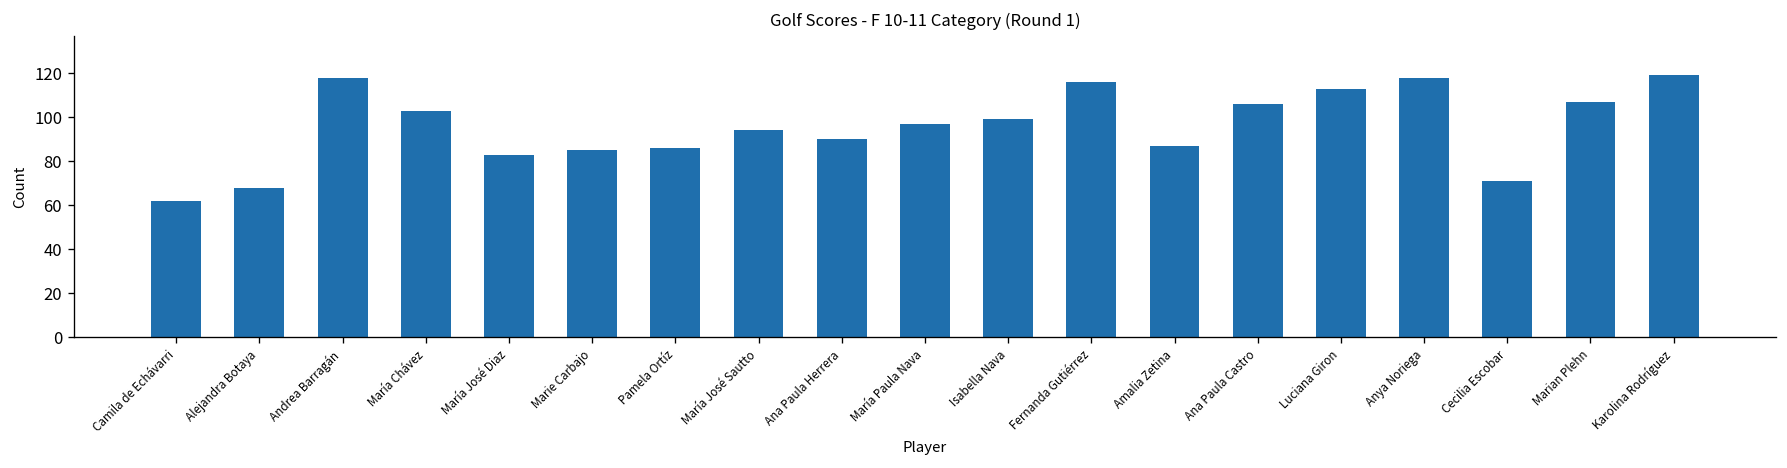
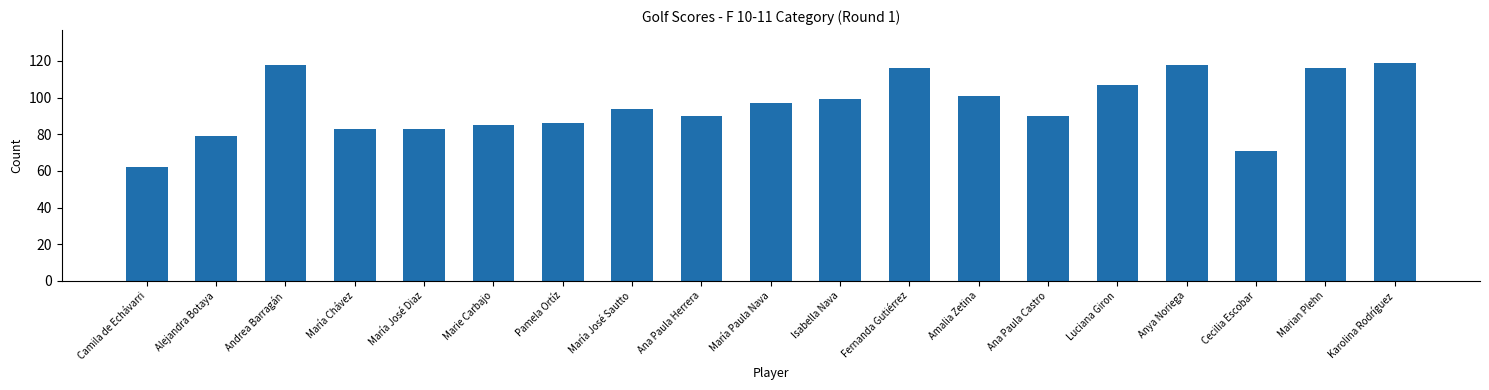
Alejandra Botaya: 68 -> 79
María Chávez: 103 -> 83
Amalia Zetina: 87 -> 101
Ana Paula Castro: 106 -> 90
Luciana Giron: 113 -> 107
Marian Plehn: 107 -> 116
